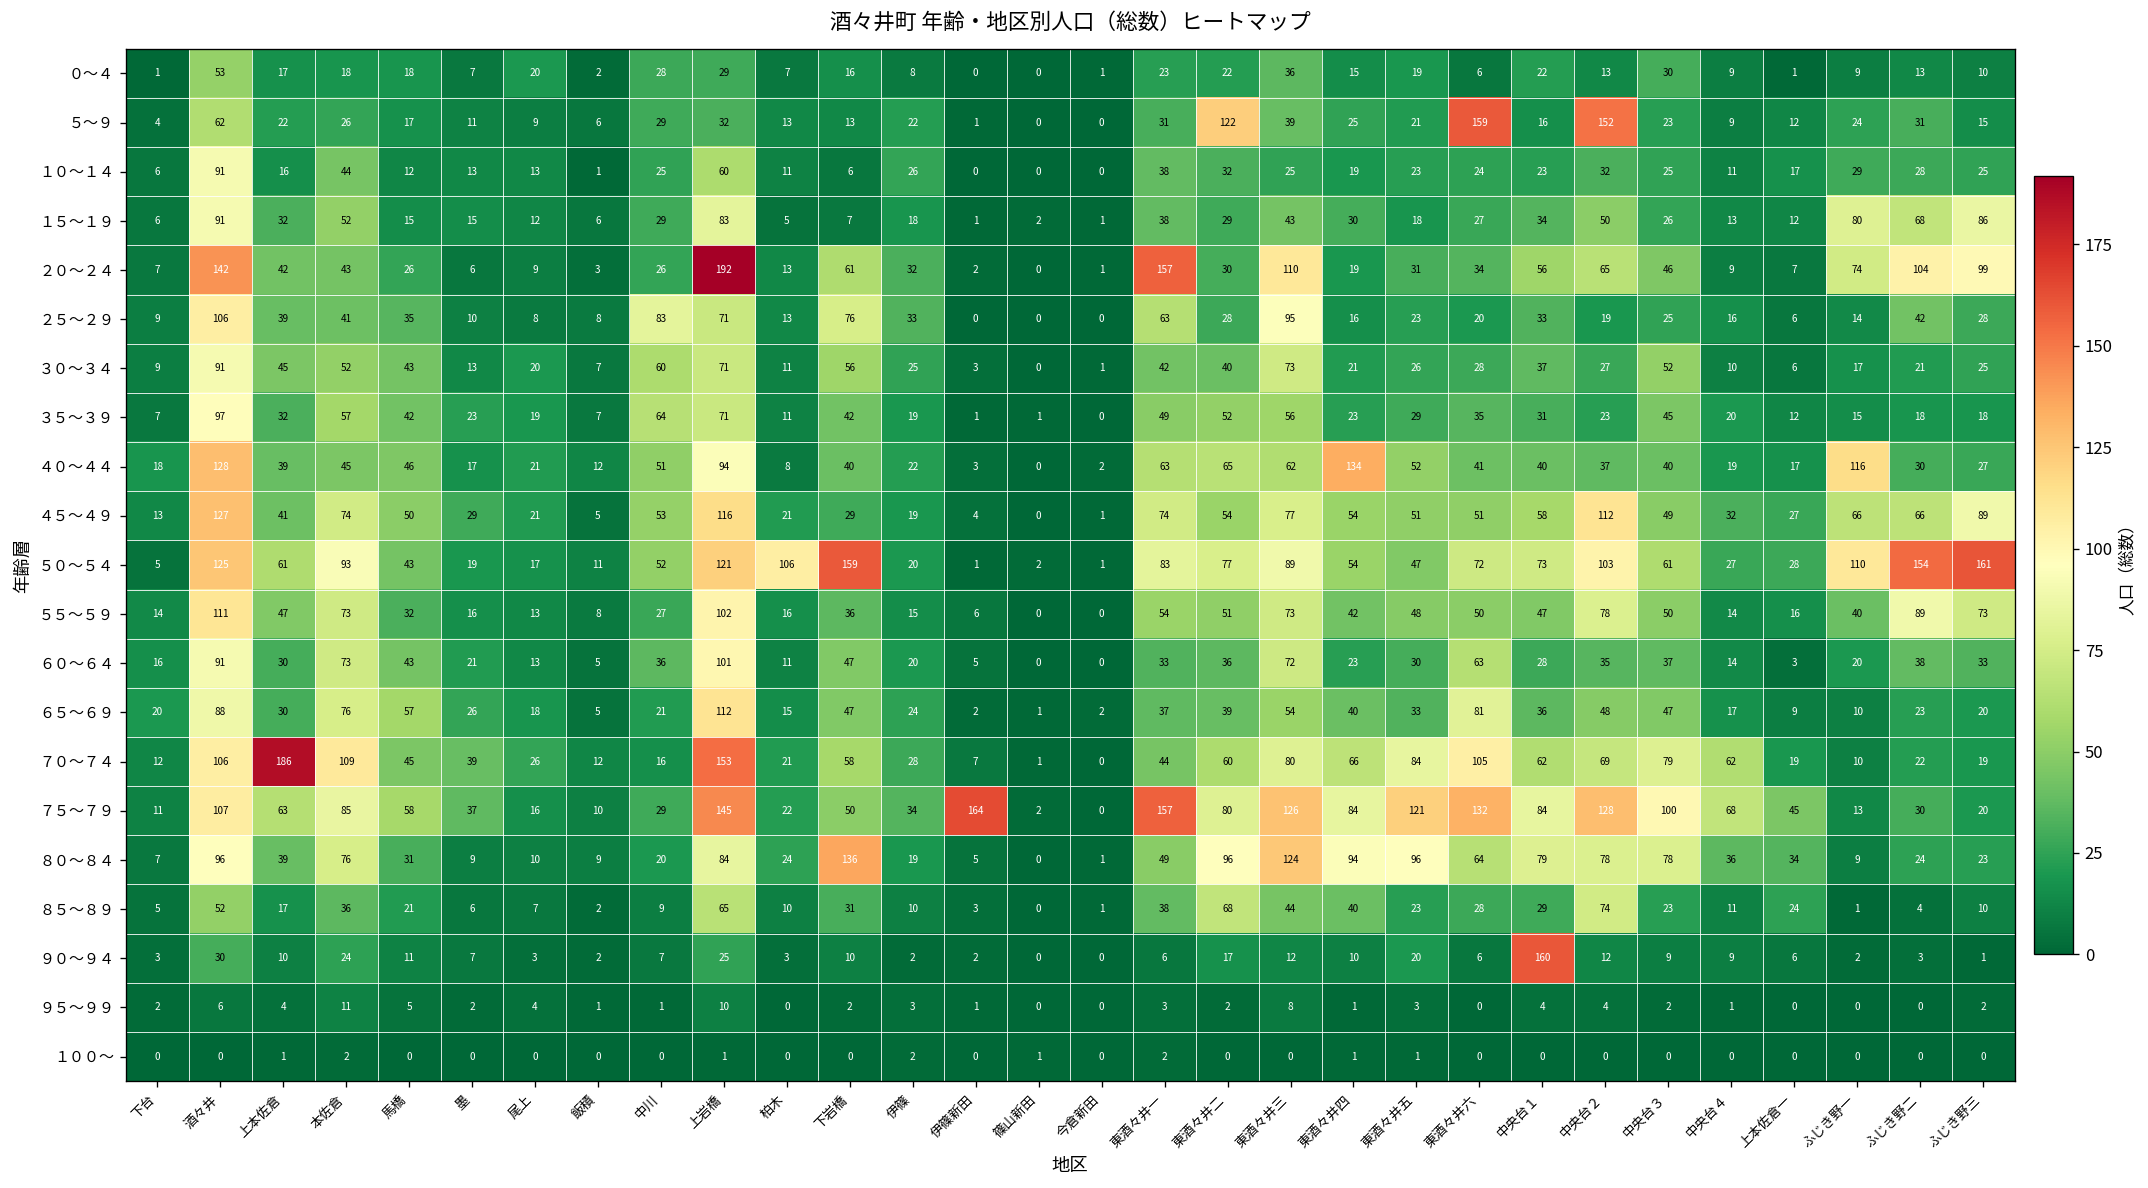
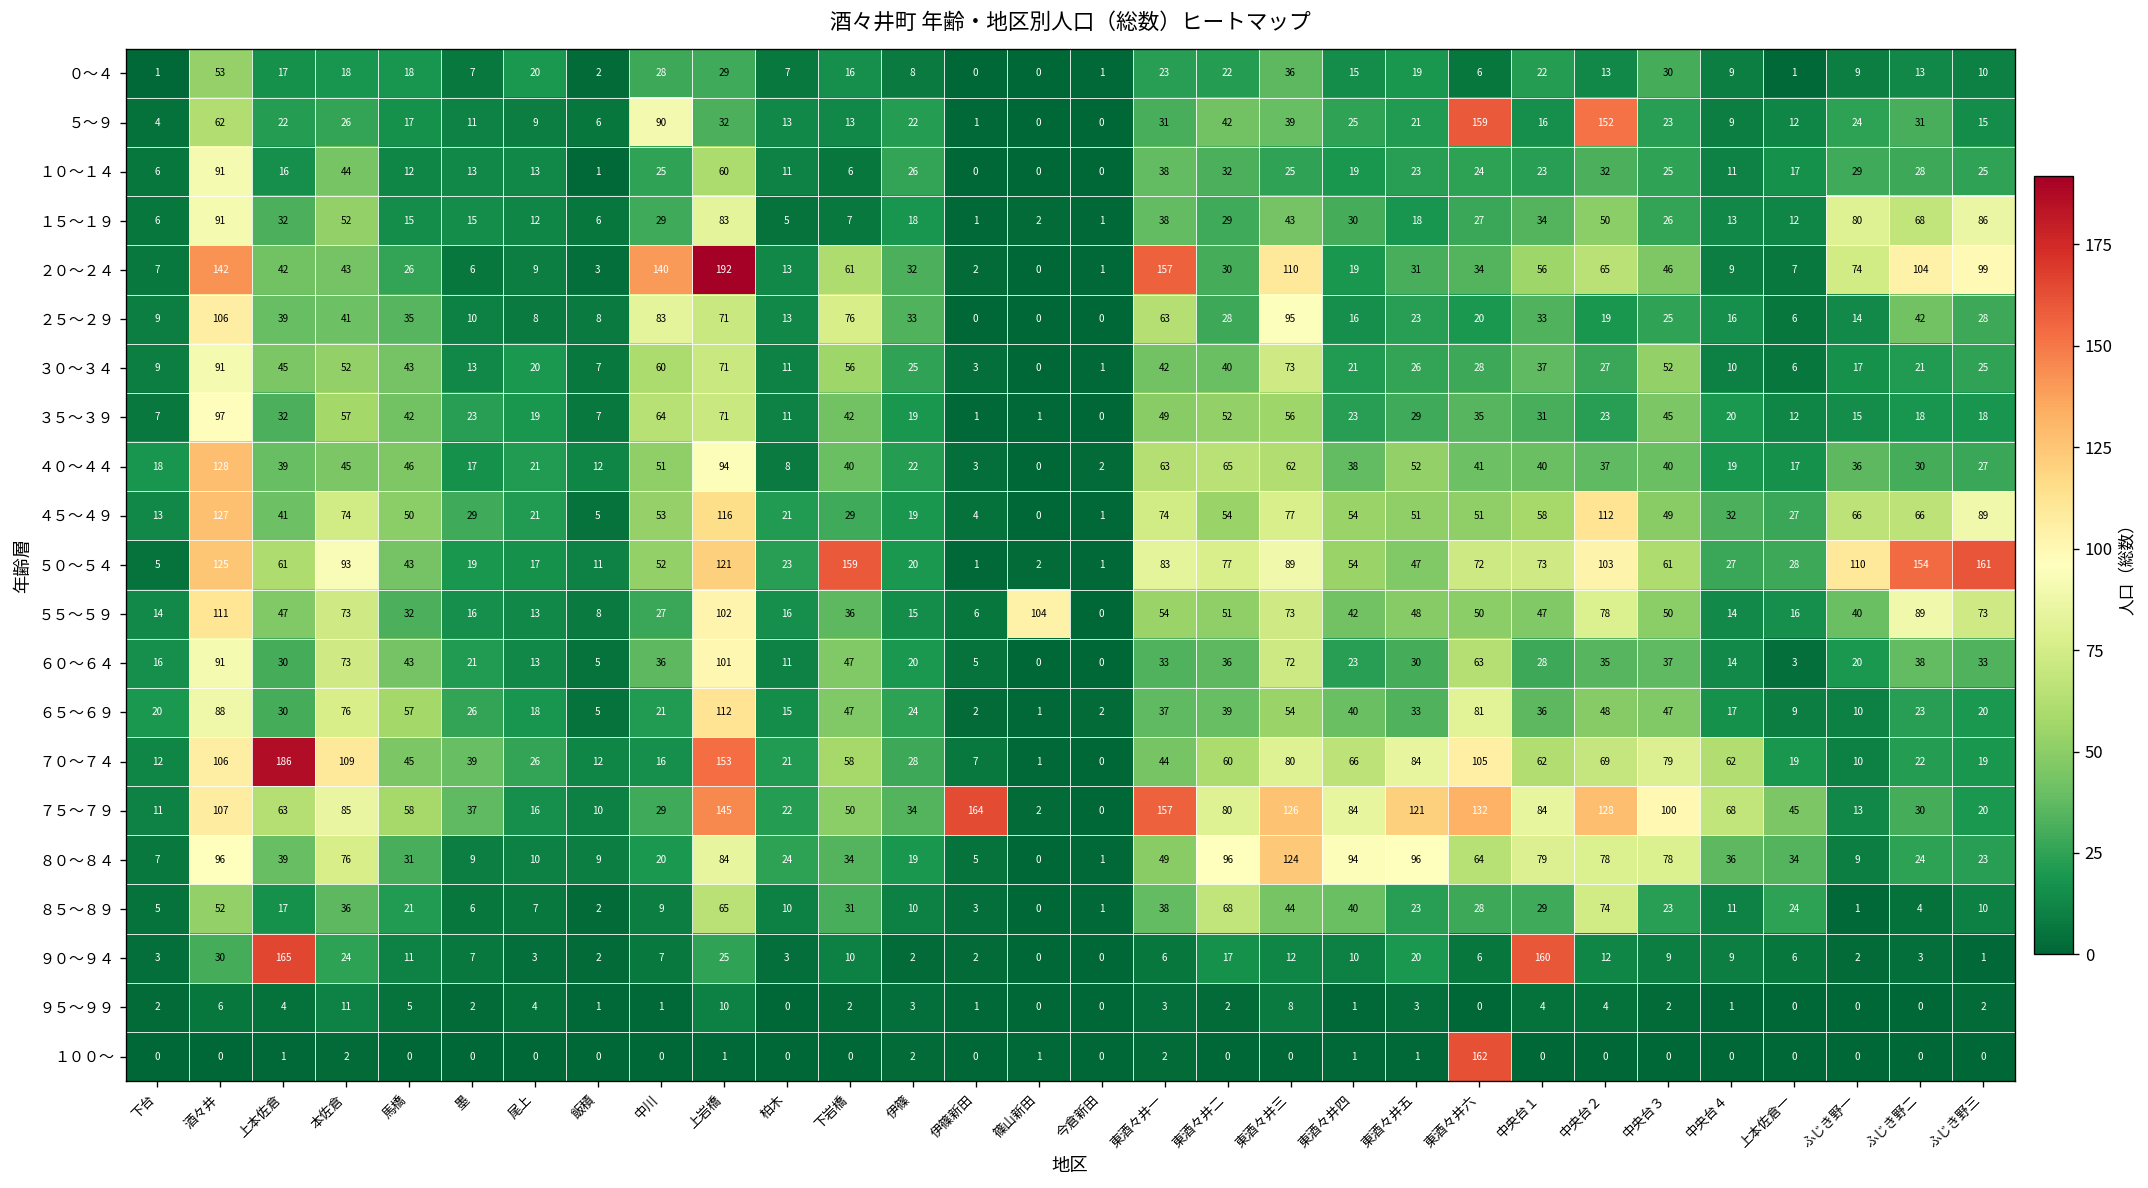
５～９, 中川: 29 -> 90
５～９, 東酒々井二: 122 -> 42
２０～２４, 中川: 26 -> 140
４０～４４, 東酒々井四: 134 -> 38
４０～４４, ふじき野一: 116 -> 36
５０～５４, 柏木: 106 -> 23
５５～５９, 篠山新田: 0 -> 104
８０～８４, 下岩橋: 136 -> 34
９０～９４, 上本佐倉: 10 -> 165
１００～, 東酒々井六: 0 -> 162
